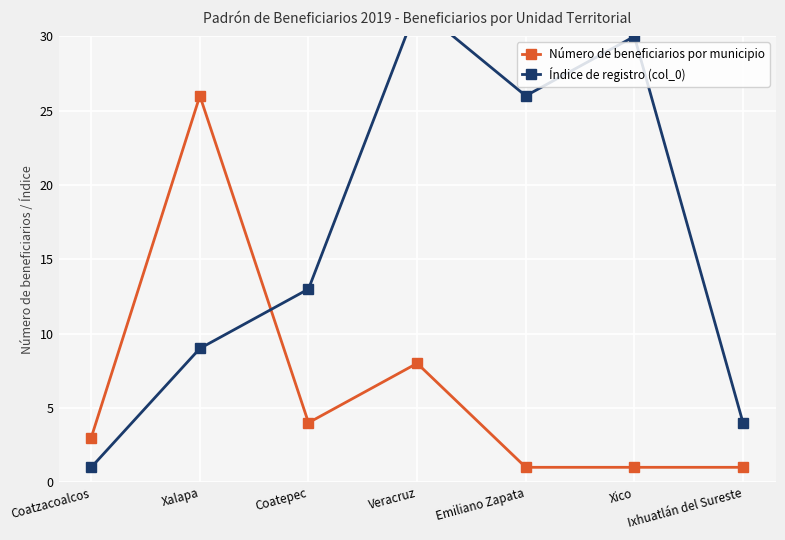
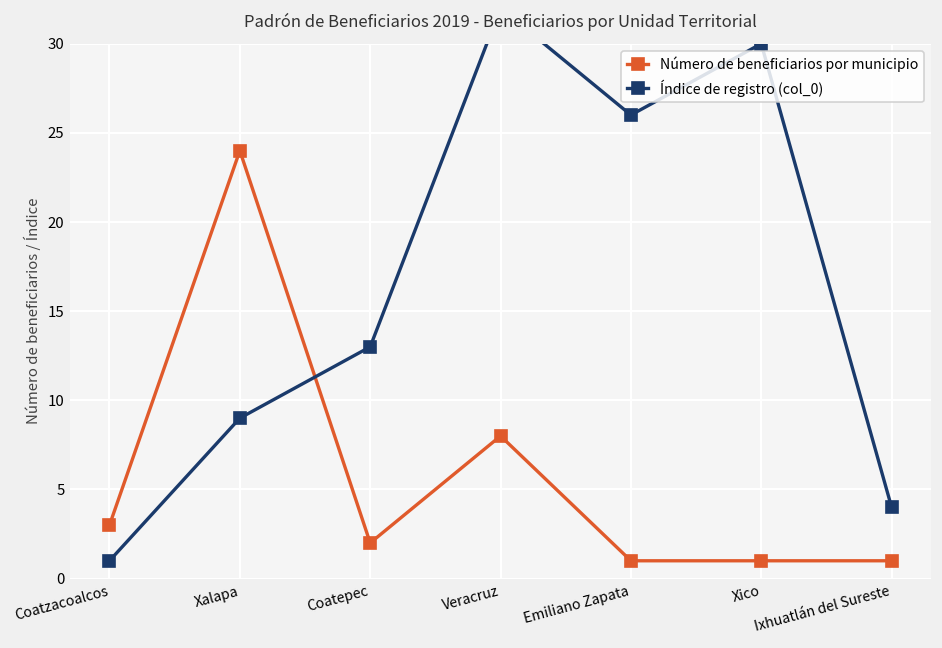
Número de beneficiarios por municipio, Xalapa: 26 -> 24
Número de beneficiarios por municipio, Coatepec: 4 -> 2
